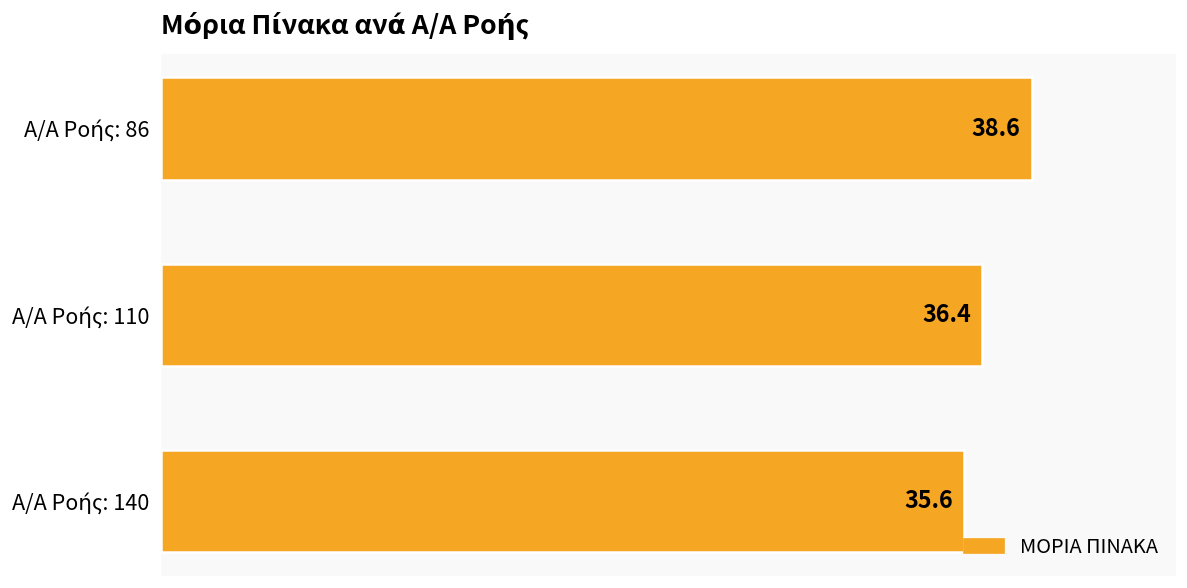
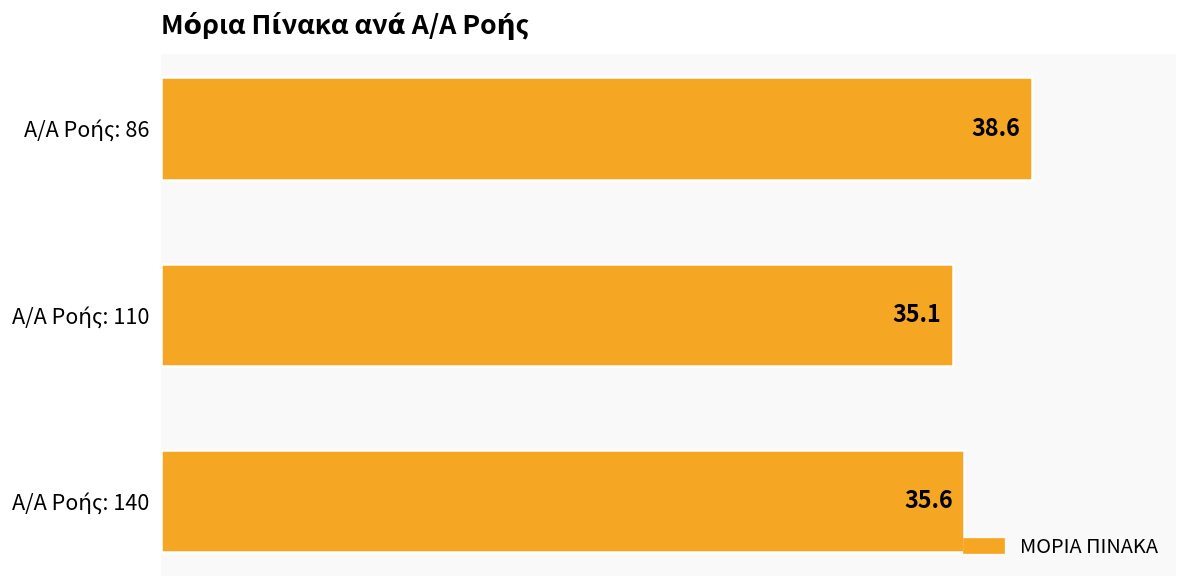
Α/Α Ροής: 110: 36.4 -> 35.1
